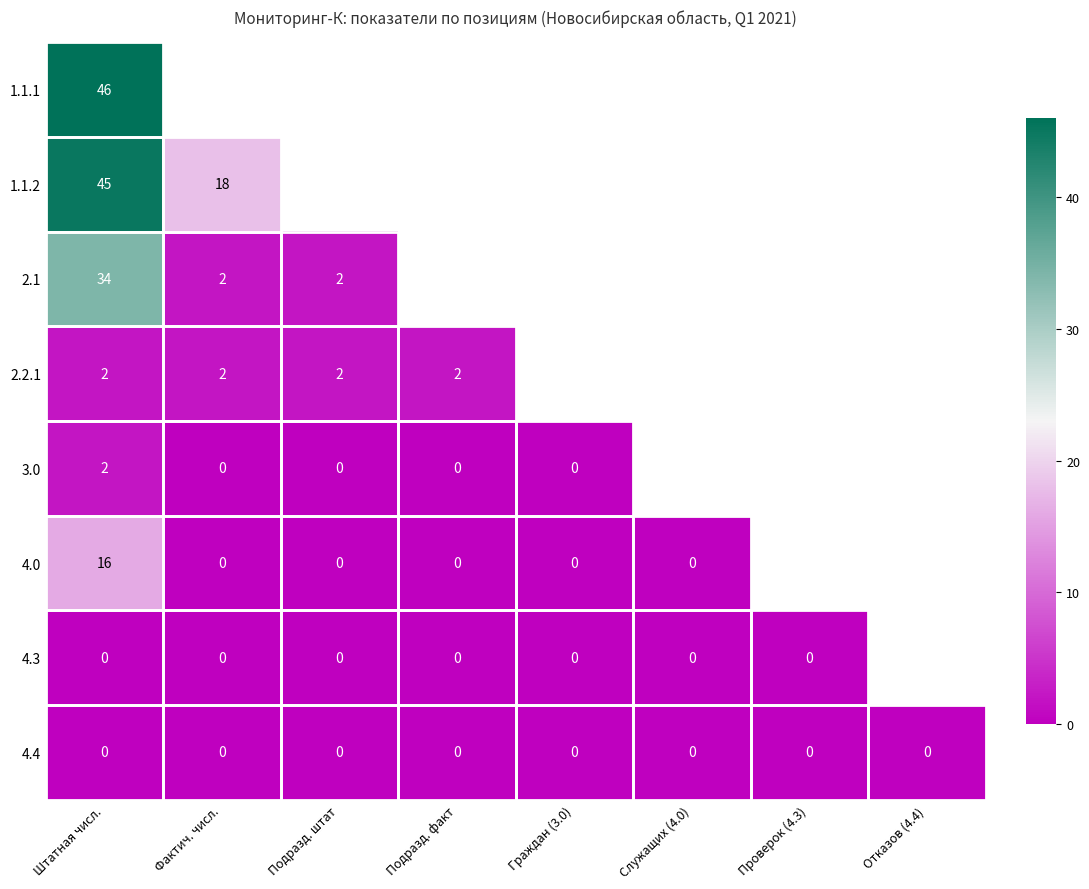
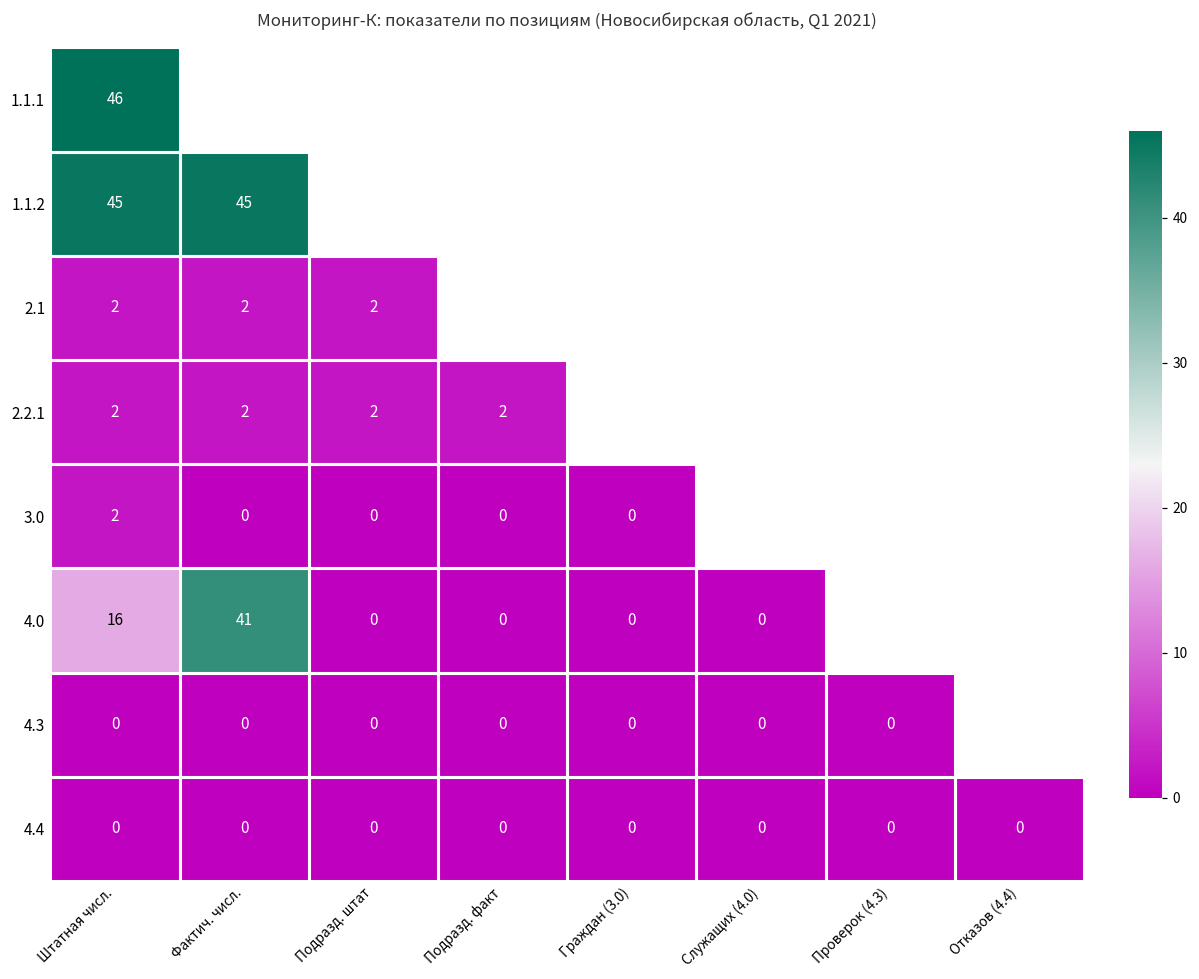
1.1.2, Фактич. числ.: 18 -> 45
2.1, Штатная числ.: 34 -> 2
4.0, Фактич. числ.: 0 -> 41
